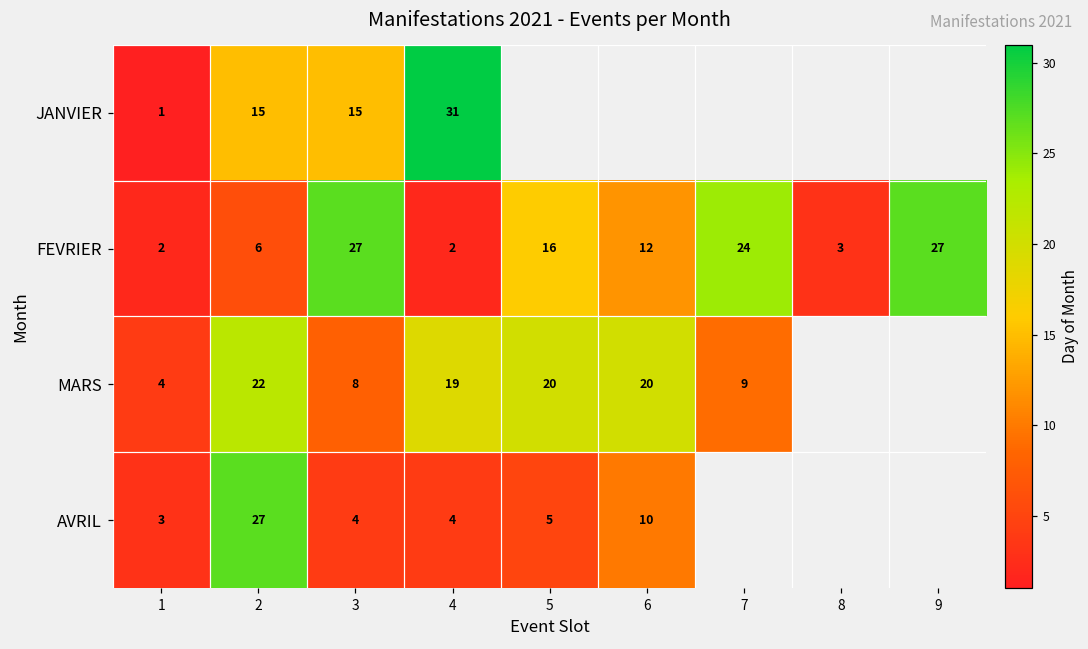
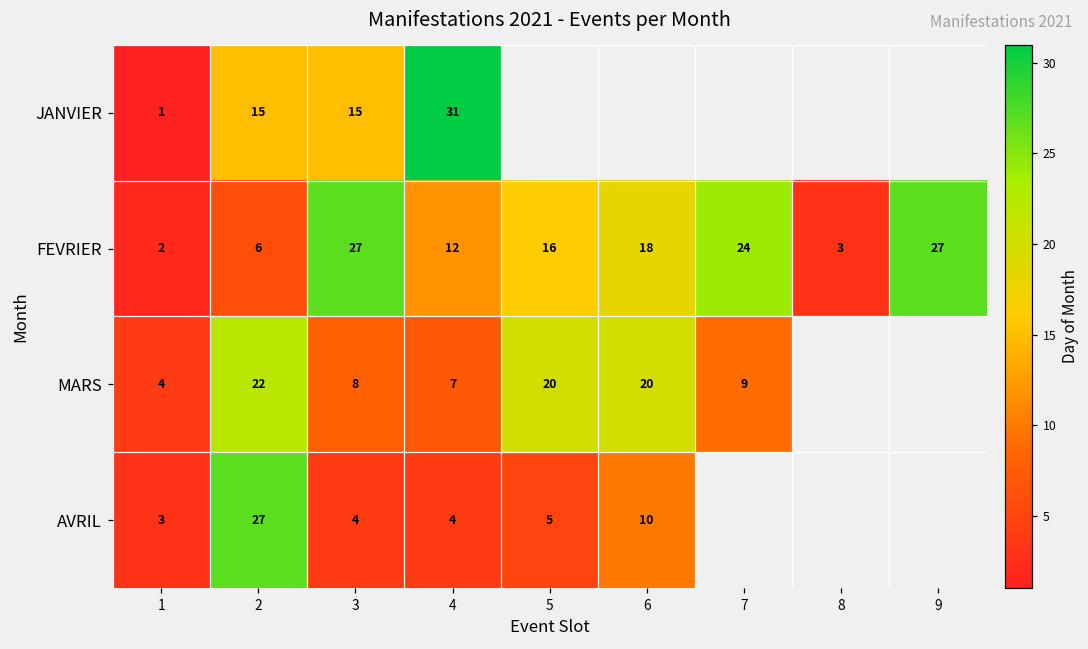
FEVRIER, 4: 2 -> 12
FEVRIER, 6: 12 -> 18
MARS, 4: 19 -> 7
